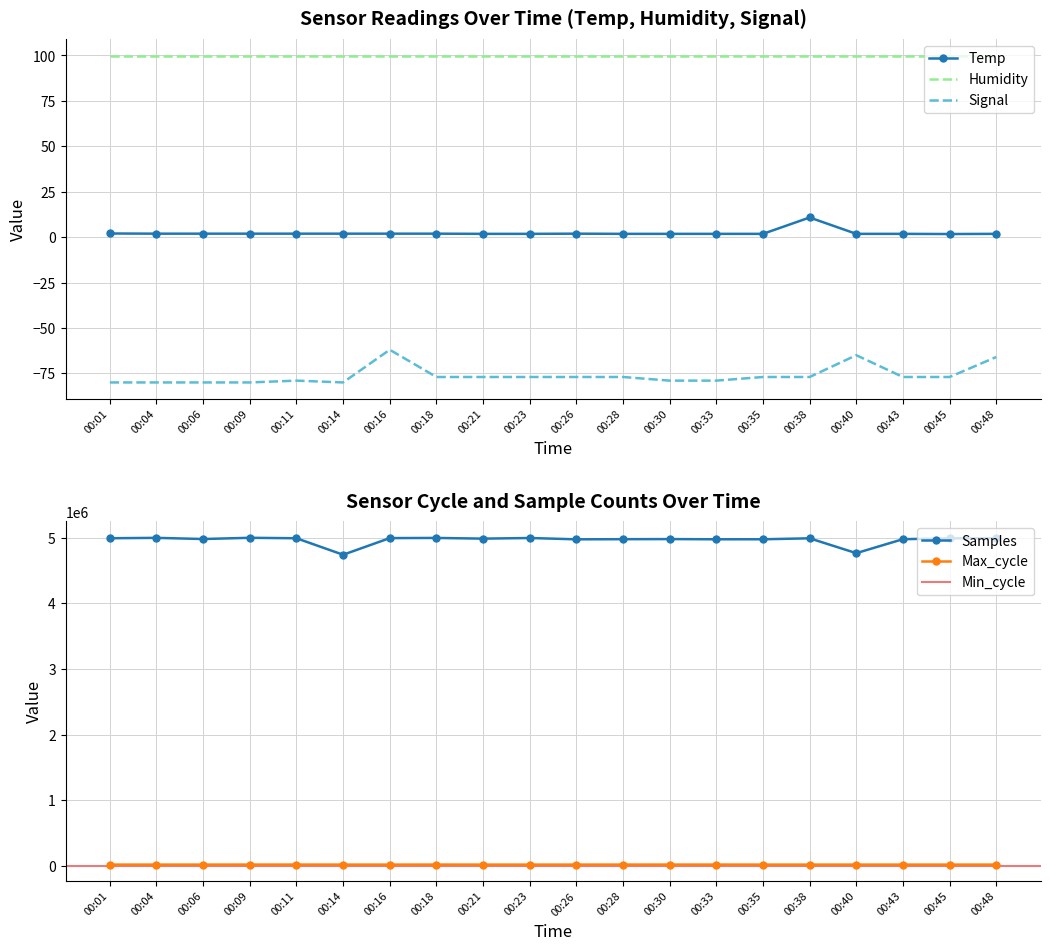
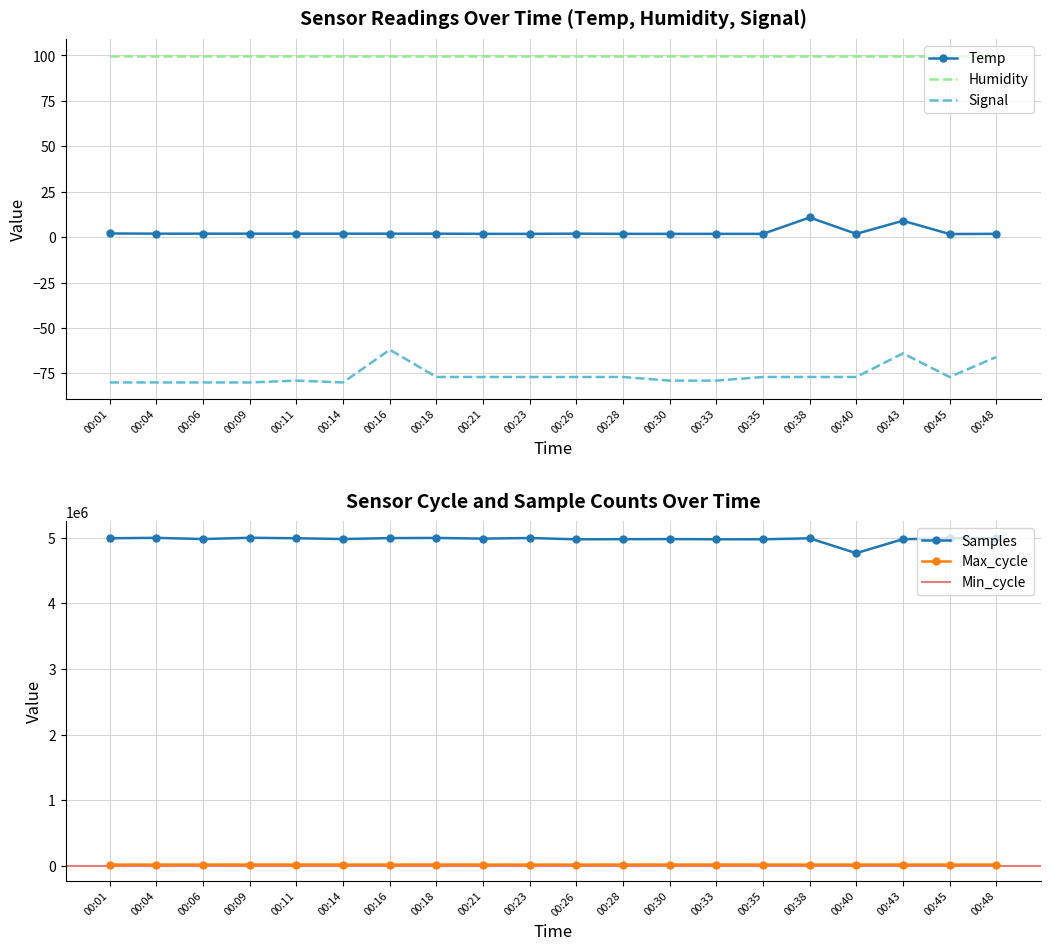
Sensor Readings Over Time (Temp, Humidity, Signal), Signal, 00:40: -65 -> -77
Sensor Readings Over Time (Temp, Humidity, Signal), Temp, 00:43: 2 -> 9
Sensor Readings Over Time (Temp, Humidity, Signal), Signal, 00:43: -77 -> -64
Sensor Cycle and Sample Counts Over Time, Samples, 00:14: 4700000 -> 5000000
